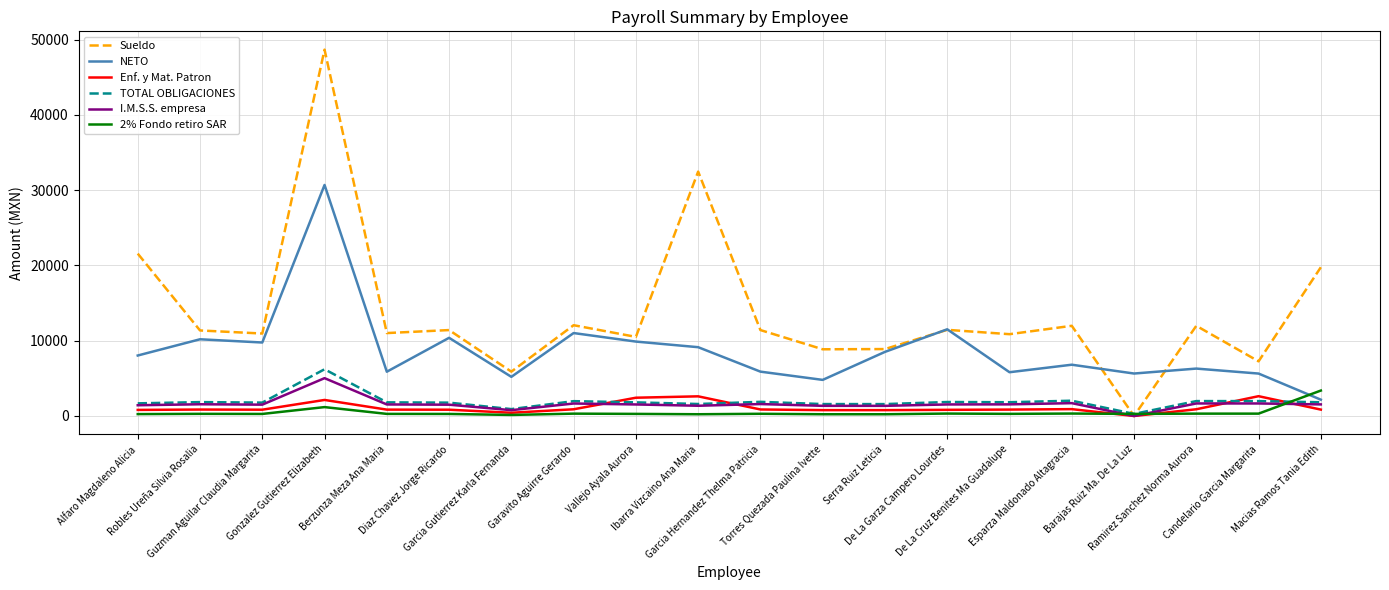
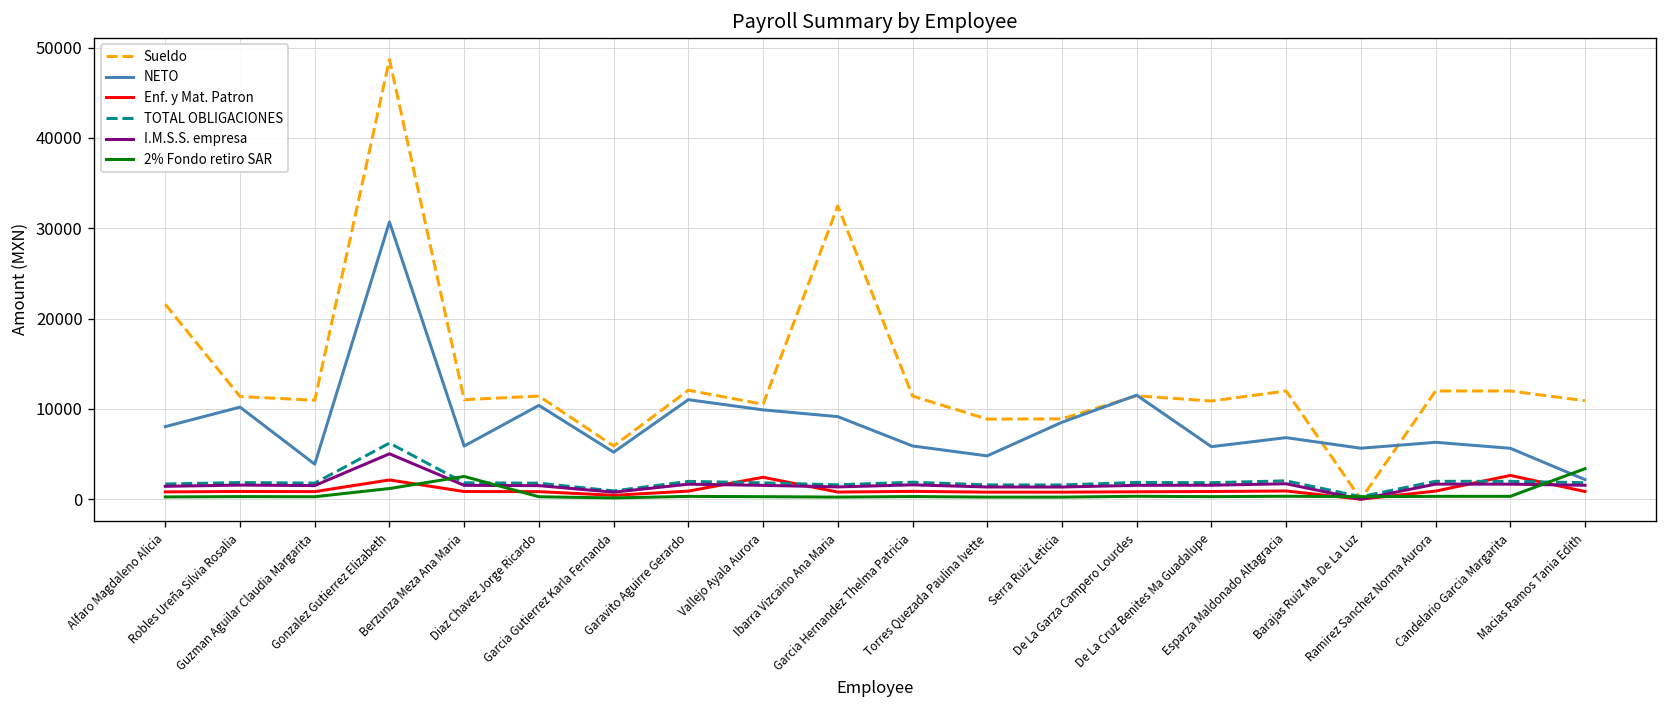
NETO, Guzman Aguilar Claudia Margarita: 10000 -> 4000
2% Fondo retiro SAR, Berzunza Meza Ana Maria: 0 -> 3000
Enf. y Mat. Patron, Ibarra Vizcaino Ana Maria: 3000 -> 1000
Sueldo, Candelario Garcia Margarita: 7000 -> 12000
Sueldo, Macias Ramos Tania Edith: 20000 -> 11000
